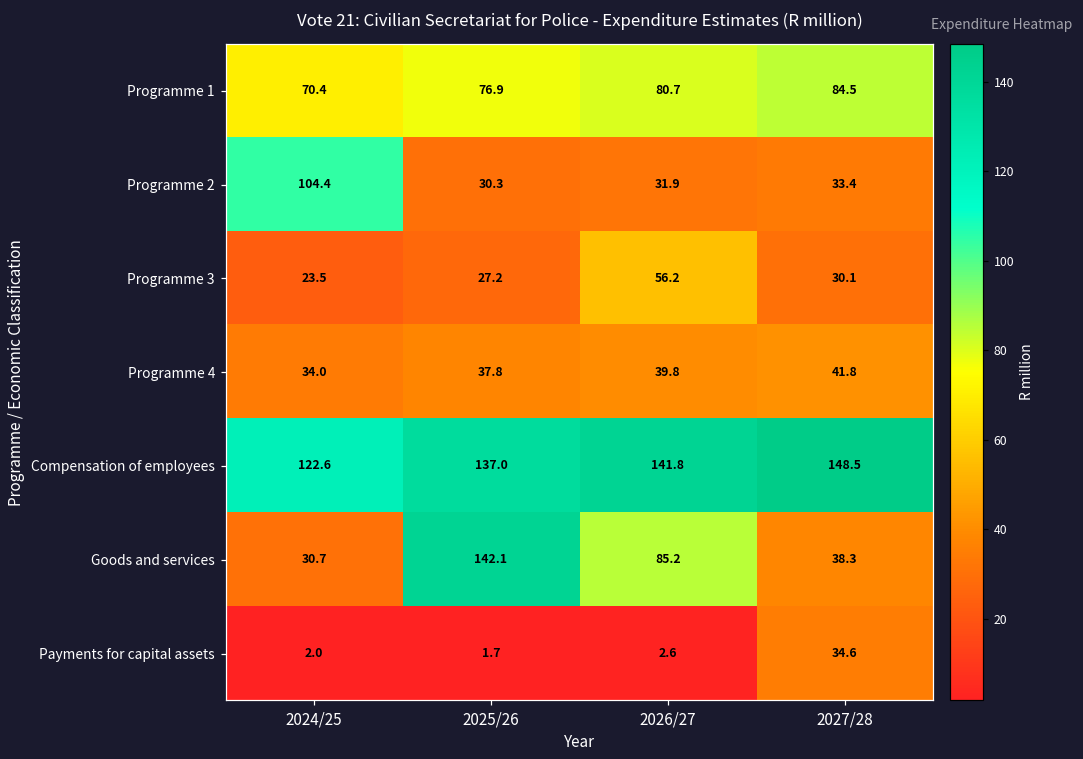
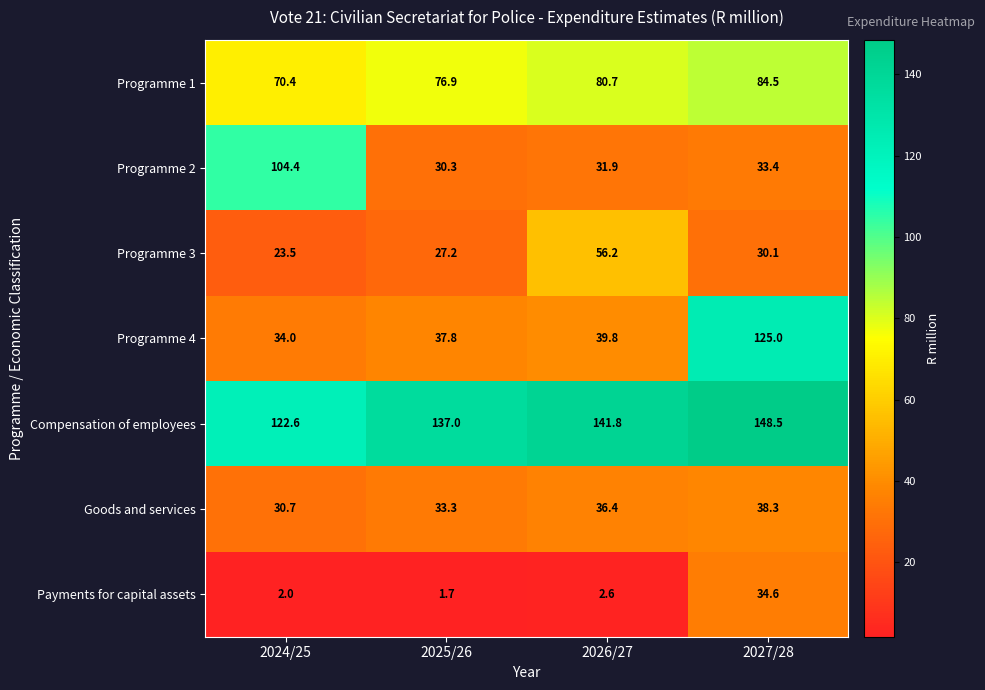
Programme 4, 2027/28: 41.8 -> 125.0
Goods and services, 2025/26: 142.1 -> 33.3
Goods and services, 2026/27: 85.2 -> 36.4
